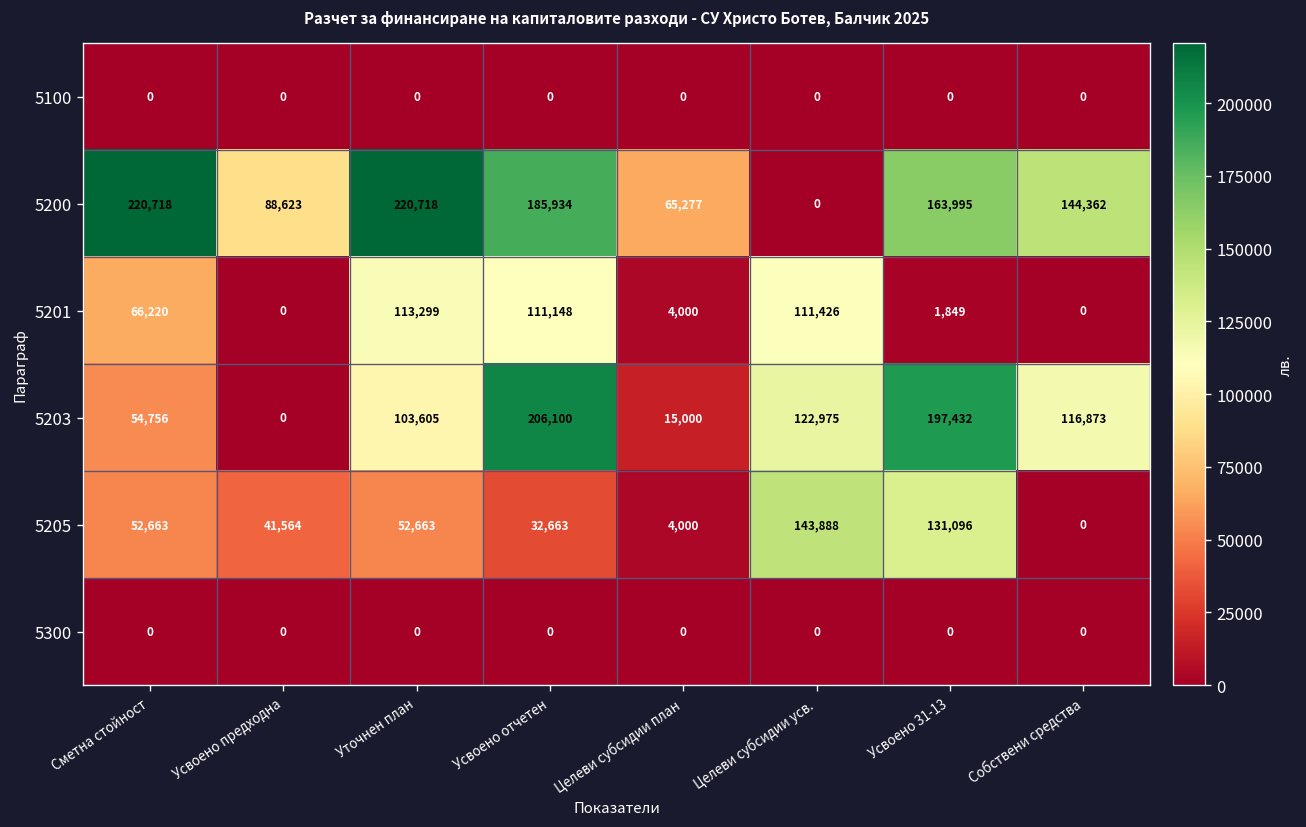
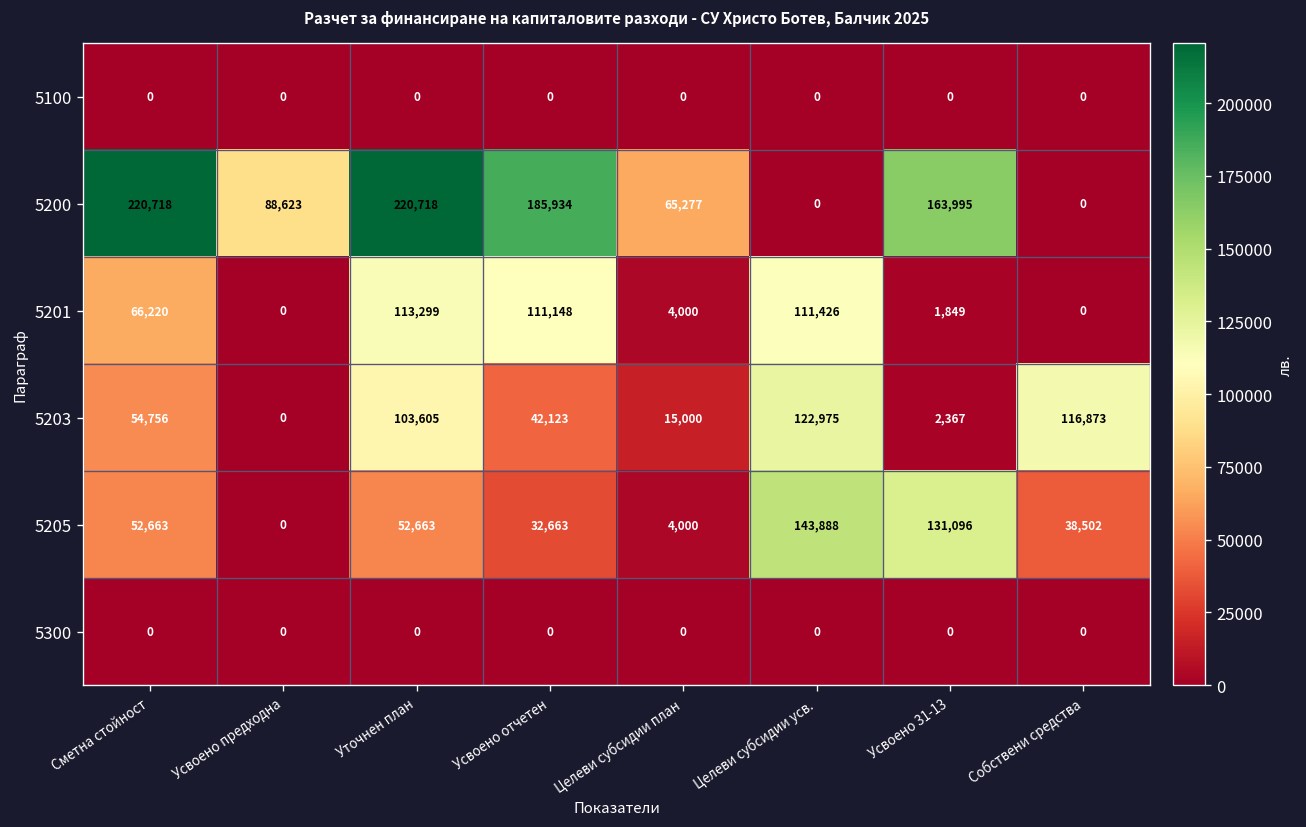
5200, Собствени средства: 144,362 -> 0
5203, Усвоено отчетен: 206,100 -> 42,123
5203, Усвоено 31-13: 197,432 -> 2,367
5205, Усвоено предходна: 41,564 -> 0
5205, Собствени средства: 0 -> 38,502
